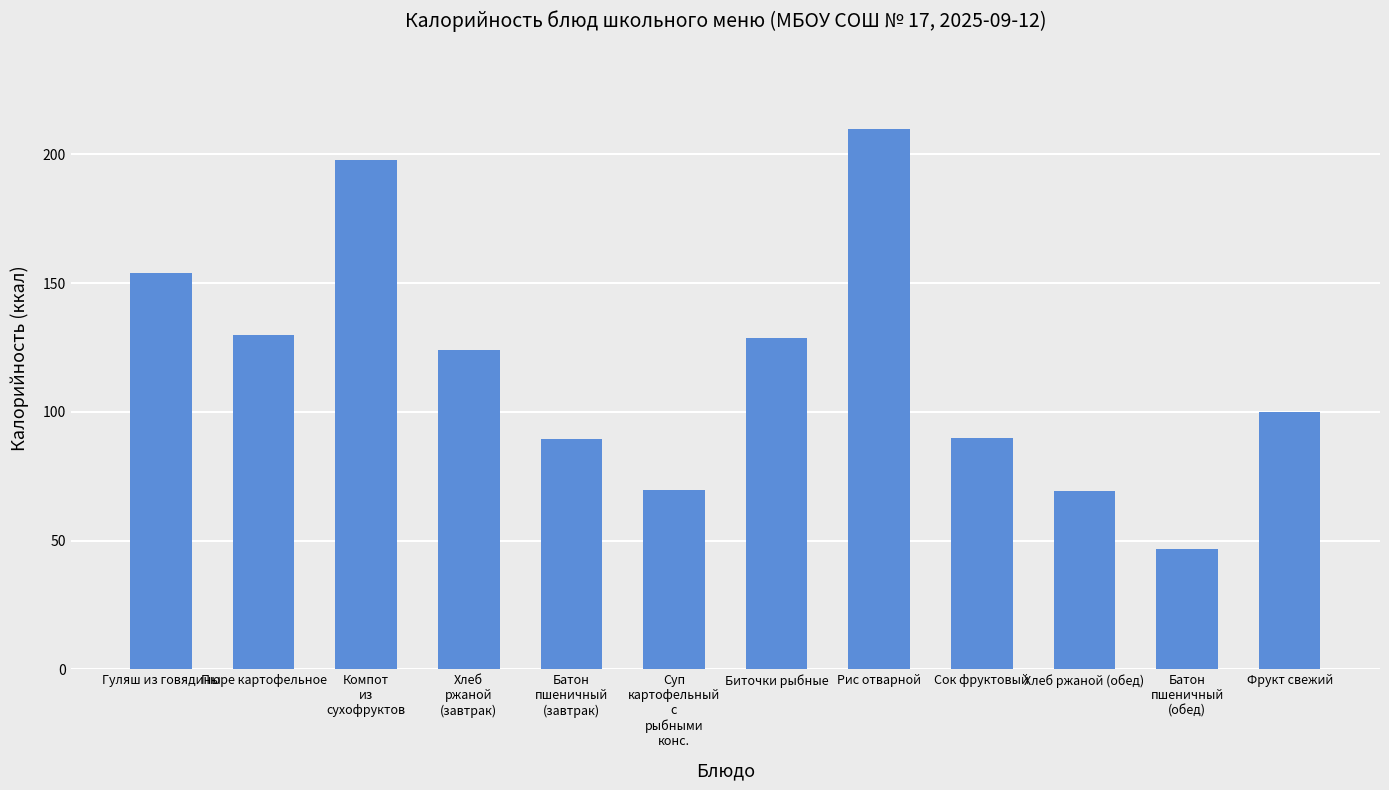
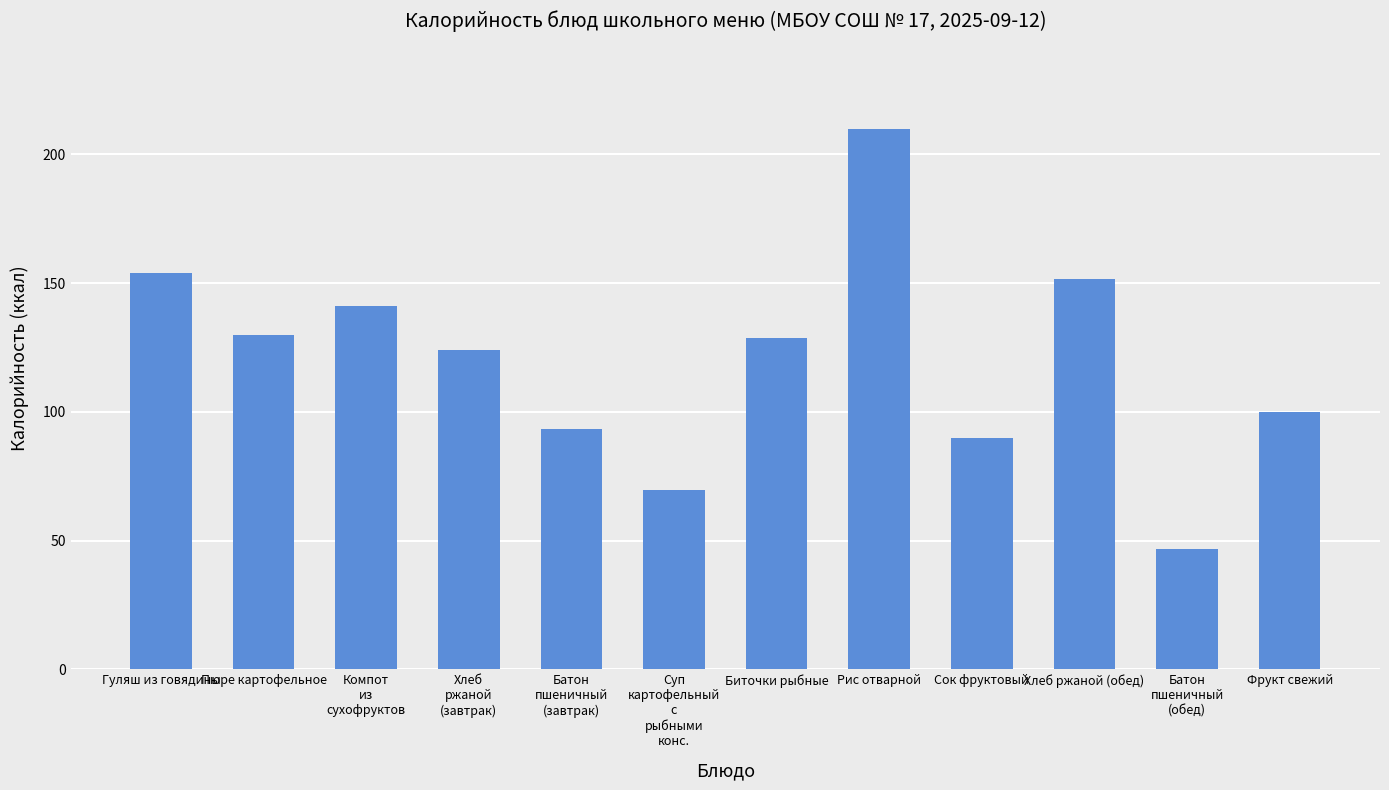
Компот из сухофруктов: 198 -> 141
Батон пшеничный (завтрак): 89 -> 94
Хлеб ржаной (обед): 69 -> 152
